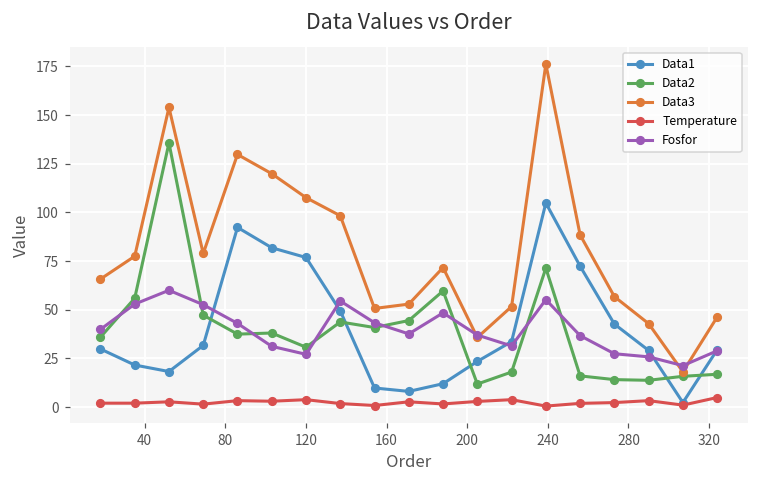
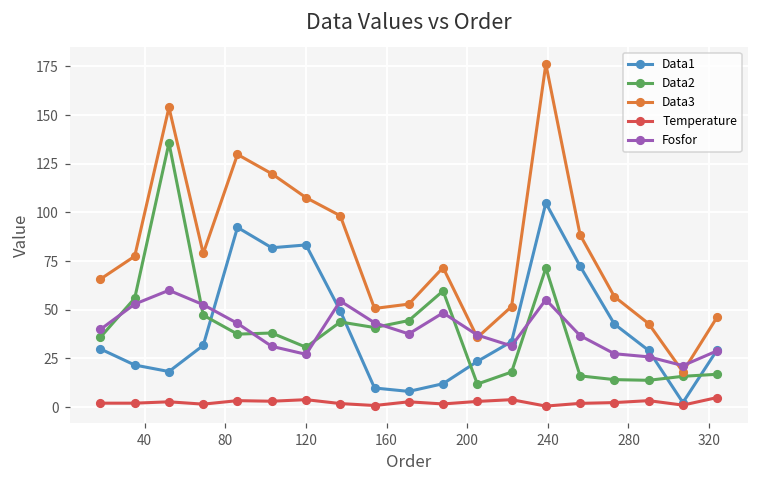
Data1, 120: 77 -> 83
